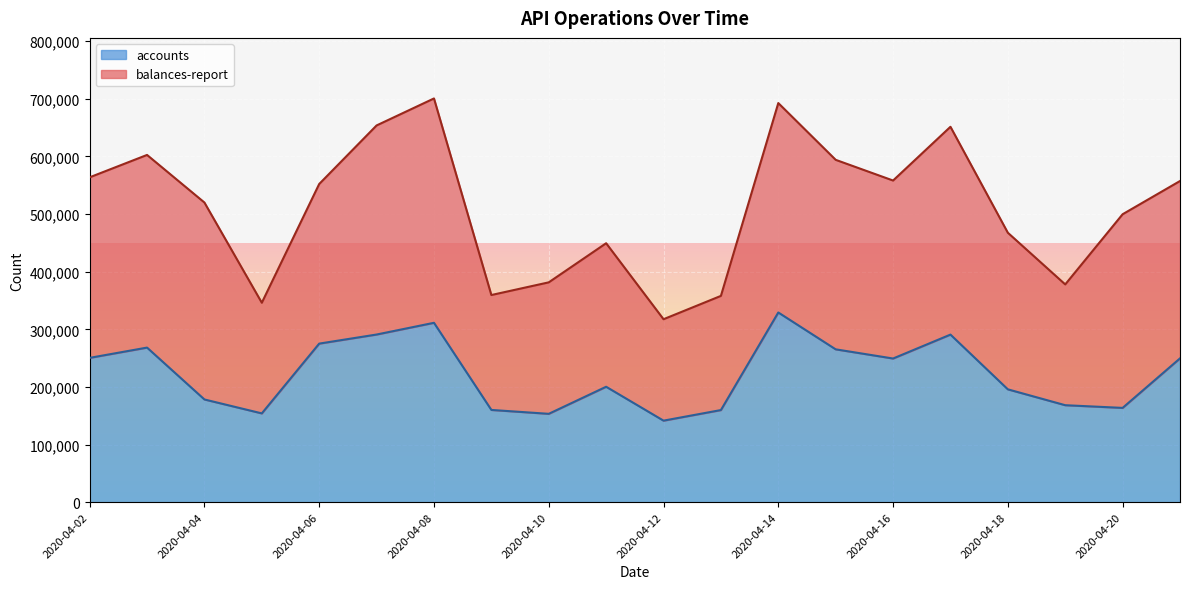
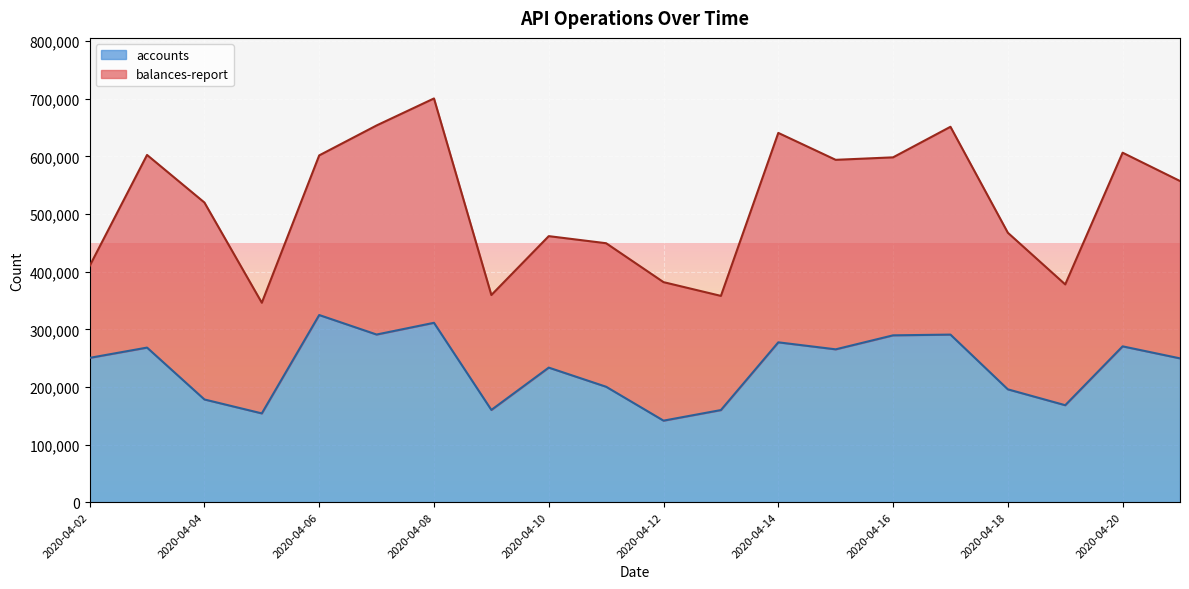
balances-report, 2020-04-02: 310,000 -> 160,000
accounts, 2020-04-06: 280,000 -> 320,000
accounts, 2020-04-10: 150,000 -> 230,000
balances-report, 2020-04-12: 180,000 -> 240,000
accounts, 2020-04-14: 330,000 -> 280,000
accounts, 2020-04-16: 250,000 -> 290,000
accounts, 2020-04-20: 160,000 -> 270,000
